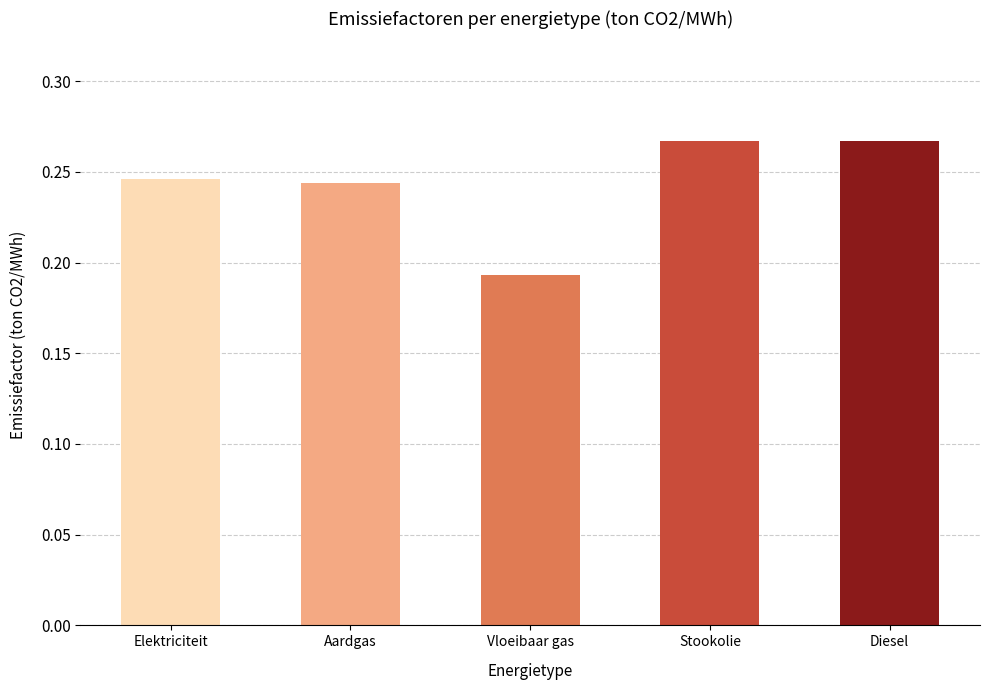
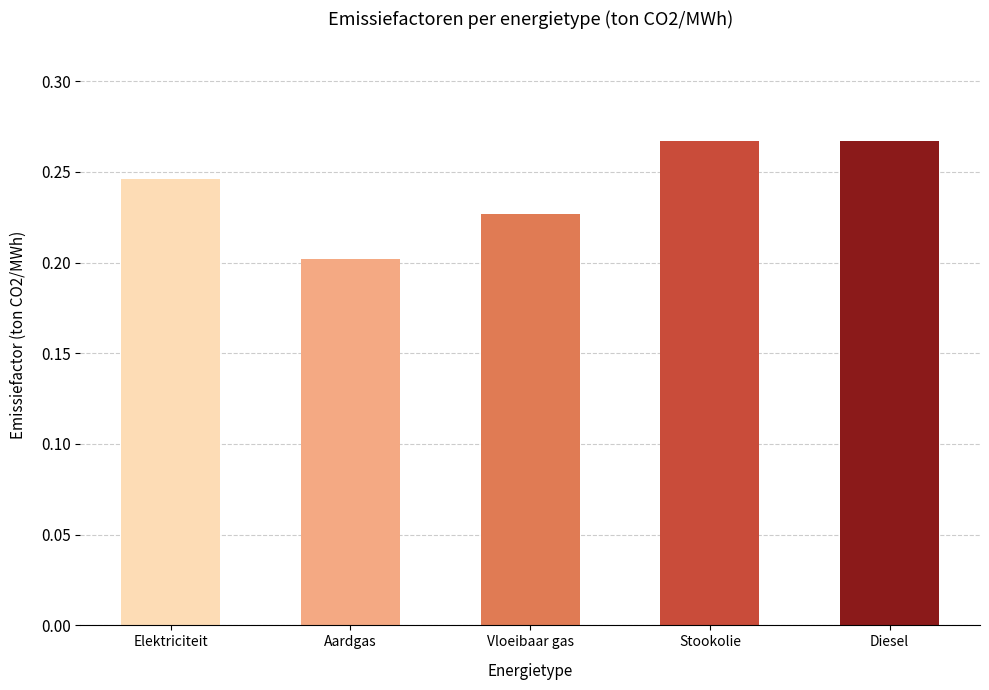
Aardgas: 0.244 -> 0.202
Vloeibaar gas: 0.193 -> 0.227
